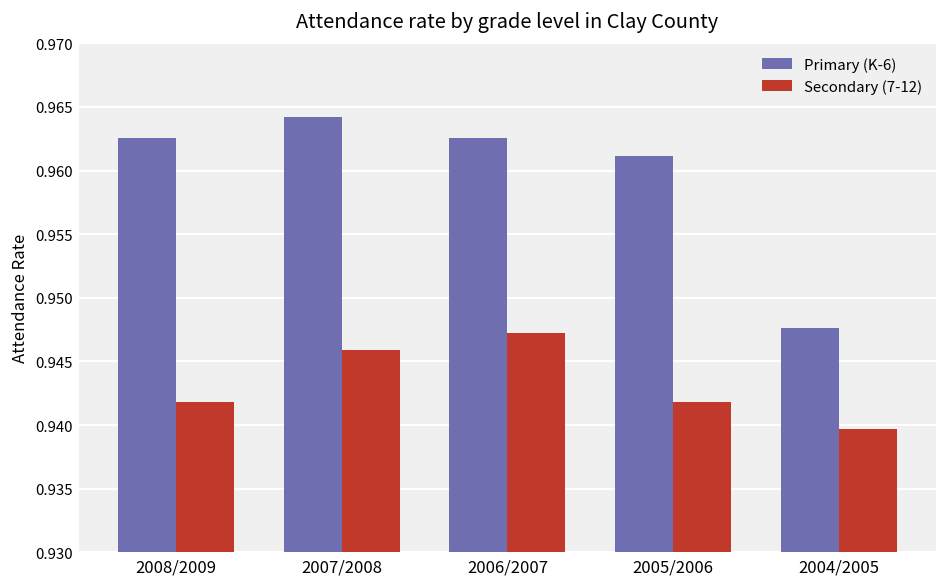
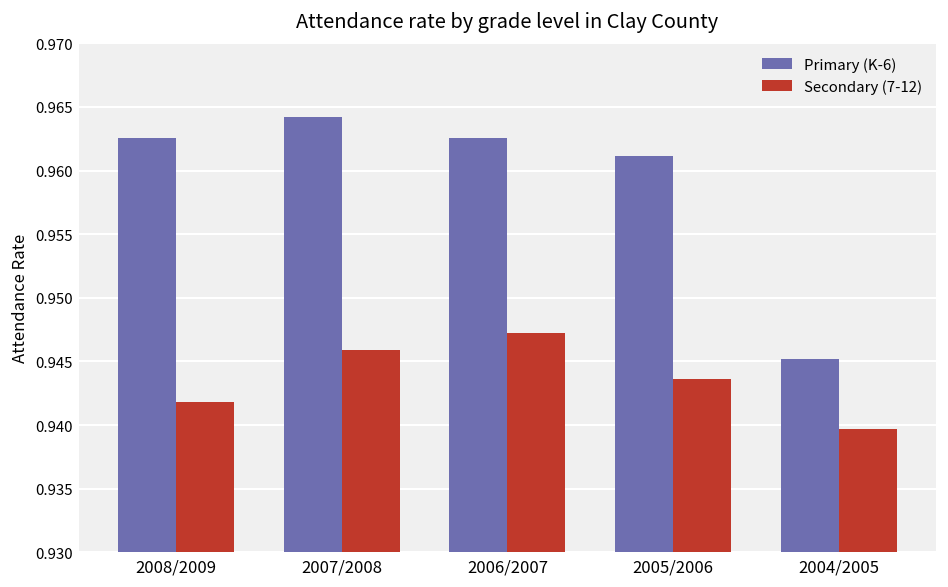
Secondary (7-12), 2005/2006: 0.9418 -> 0.9436
Primary (K-6), 2004/2005: 0.9476 -> 0.9452
